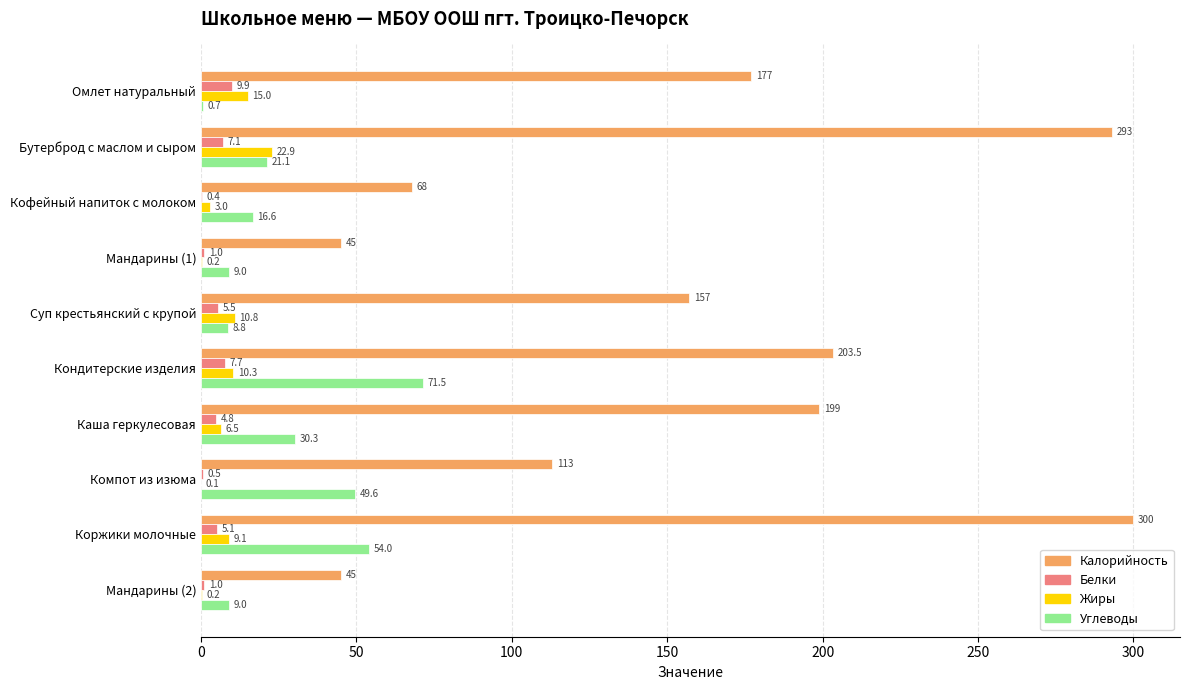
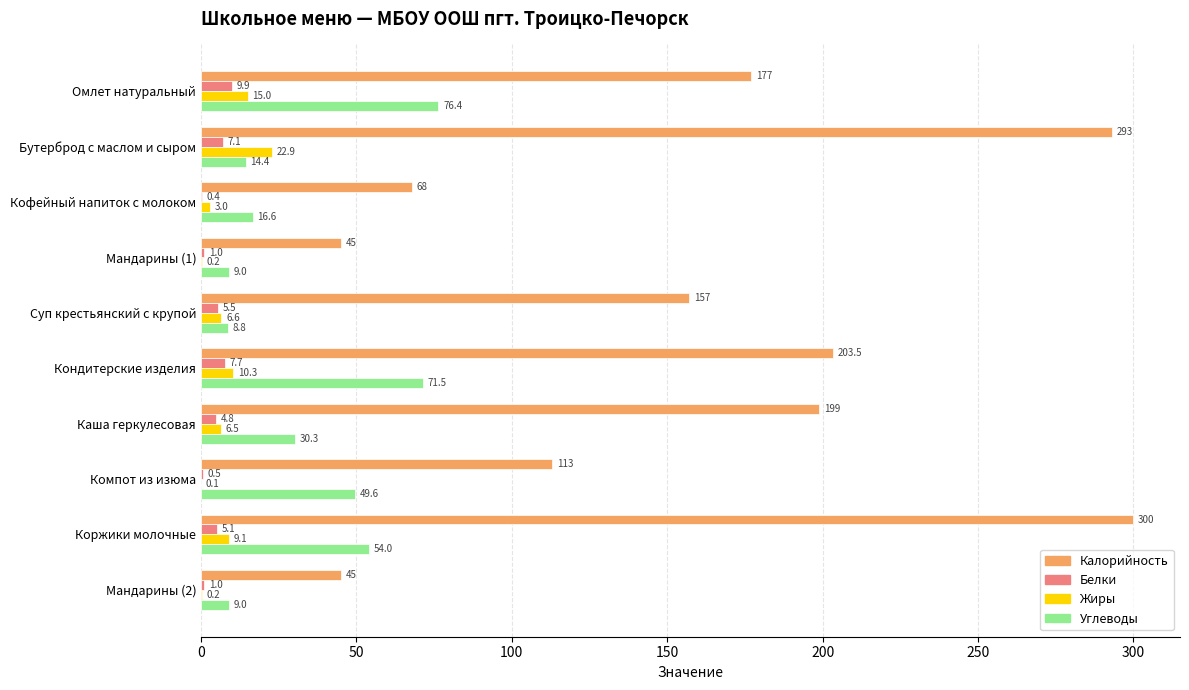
Углеводы, Омлет натуральный: 0.7 -> 76.4
Углеводы, Бутерброд с маслом и сыром: 21.1 -> 14.4
Жиры, Суп крестьянский с крупой: 10.8 -> 6.6
